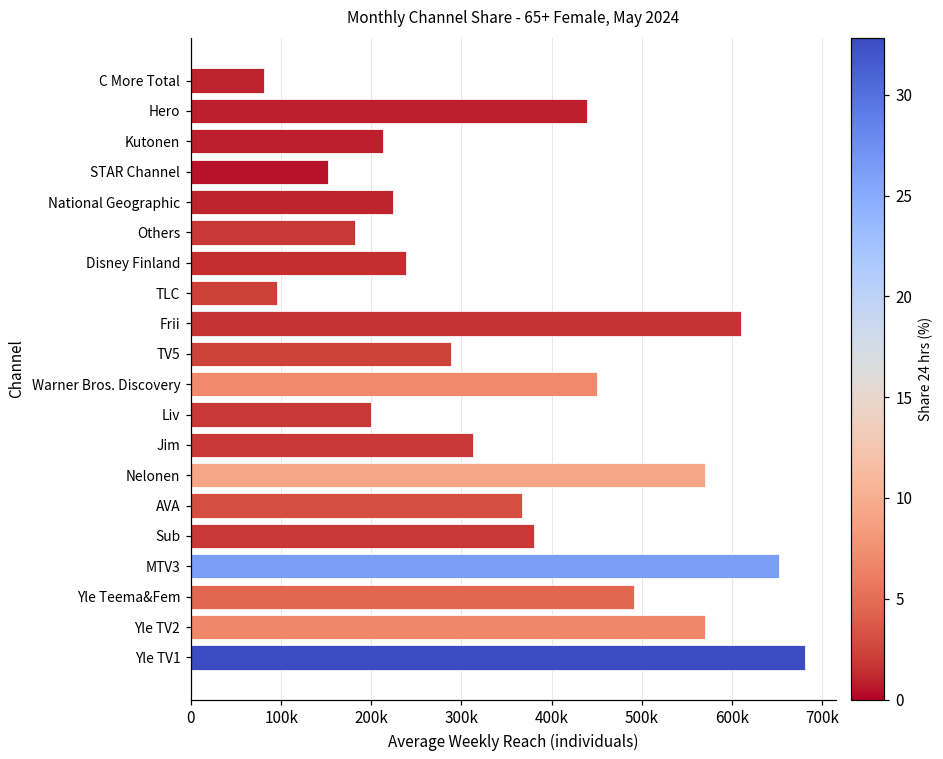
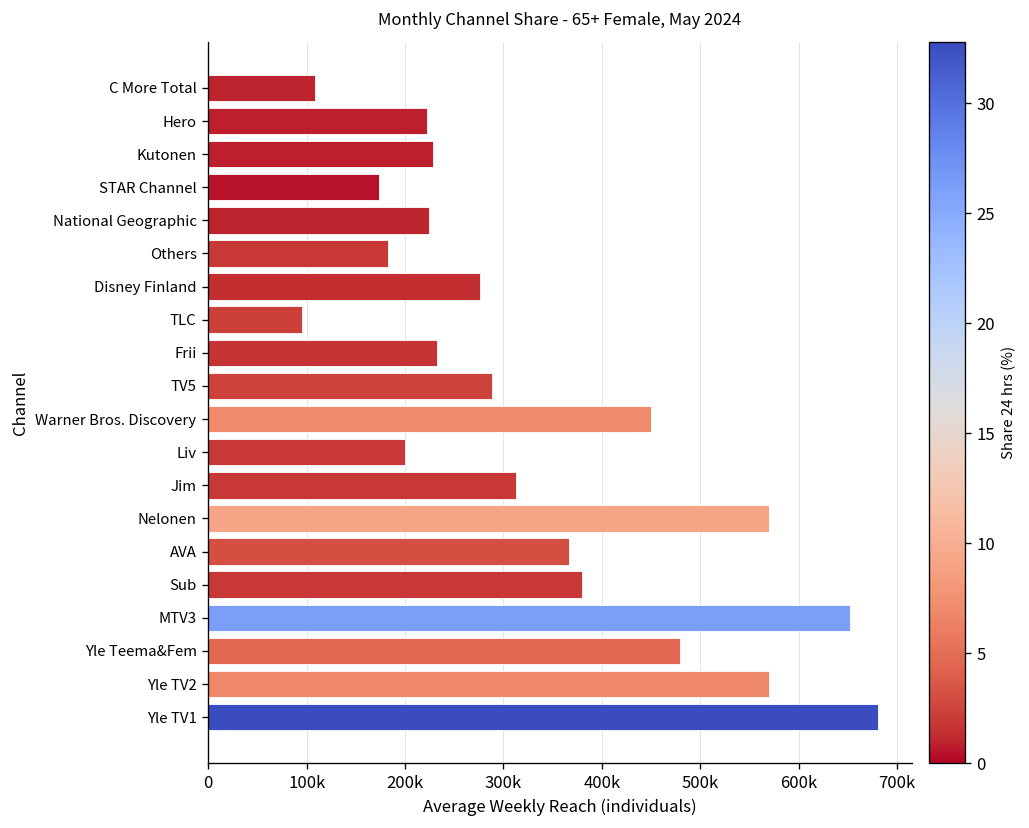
C More Total: 80000 -> 110000
Hero: 440000 -> 220000
Kutonen: 210000 -> 230000
STAR Channel: 150000 -> 170000
Disney Finland: 240000 -> 280000
Frii: 610000 -> 230000
Yle Teema&Fem: 490000 -> 480000
